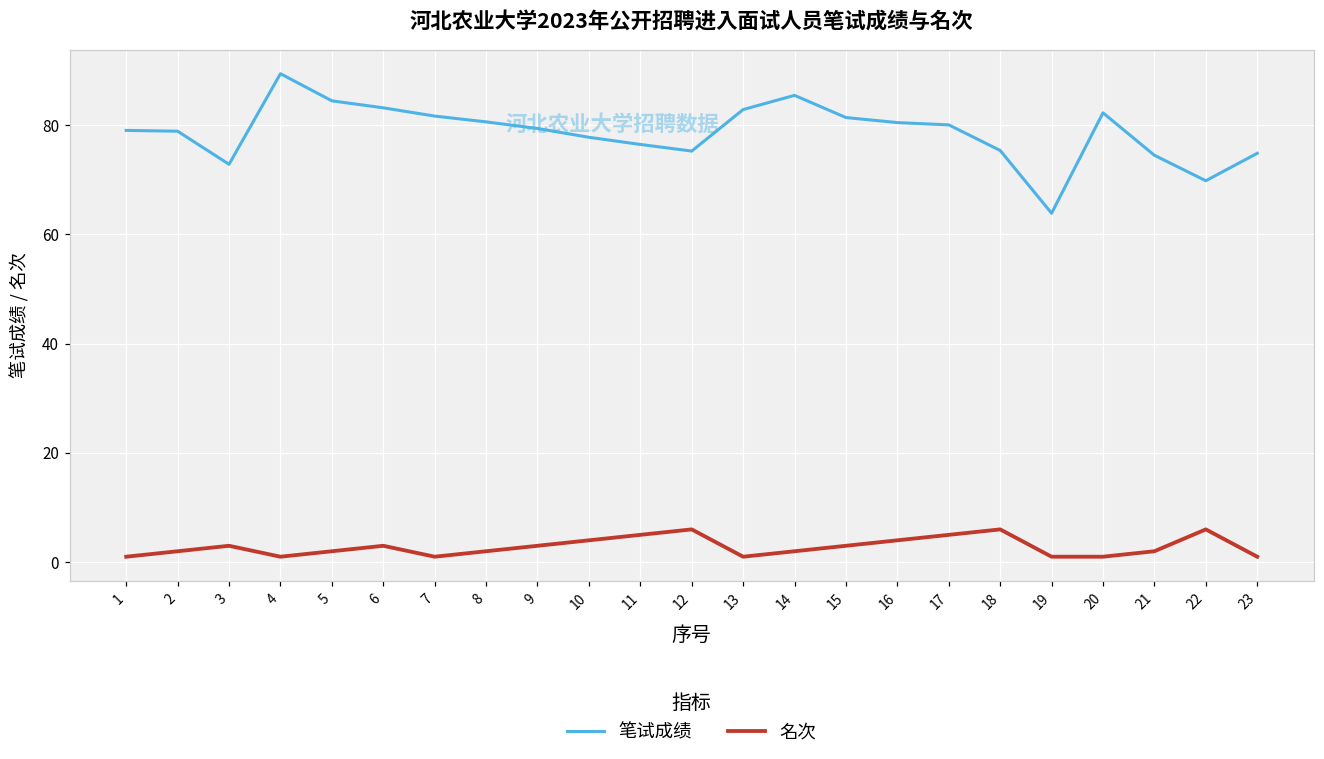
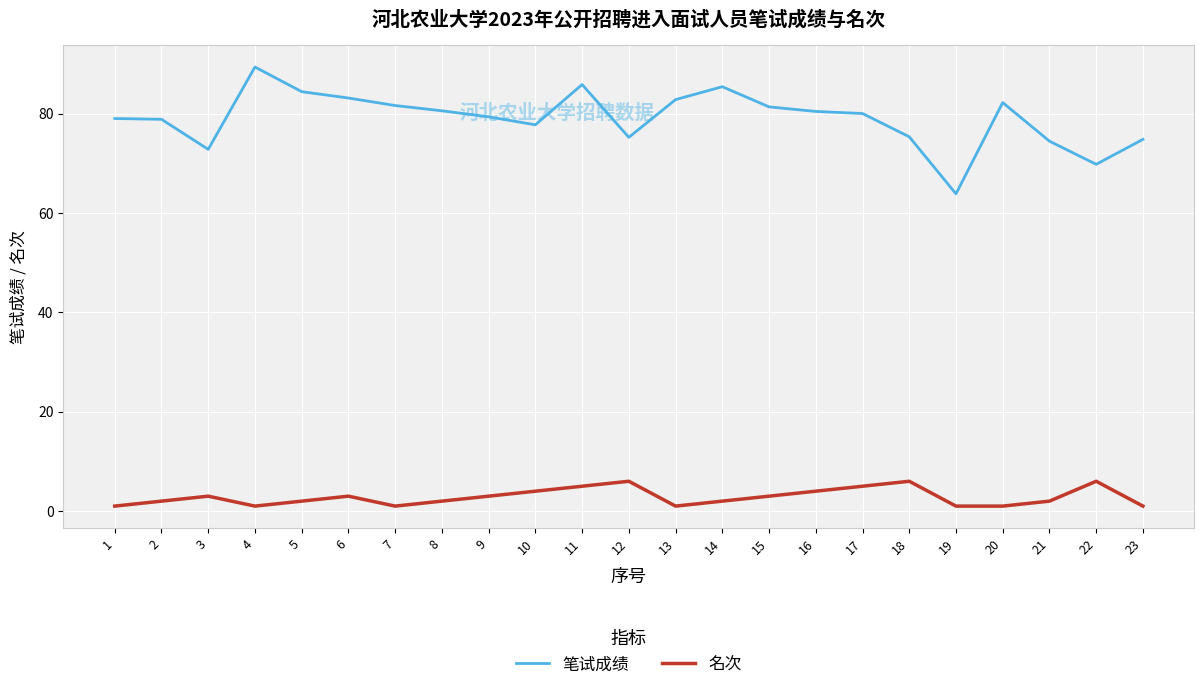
笔试成绩, 11: 76 -> 86
